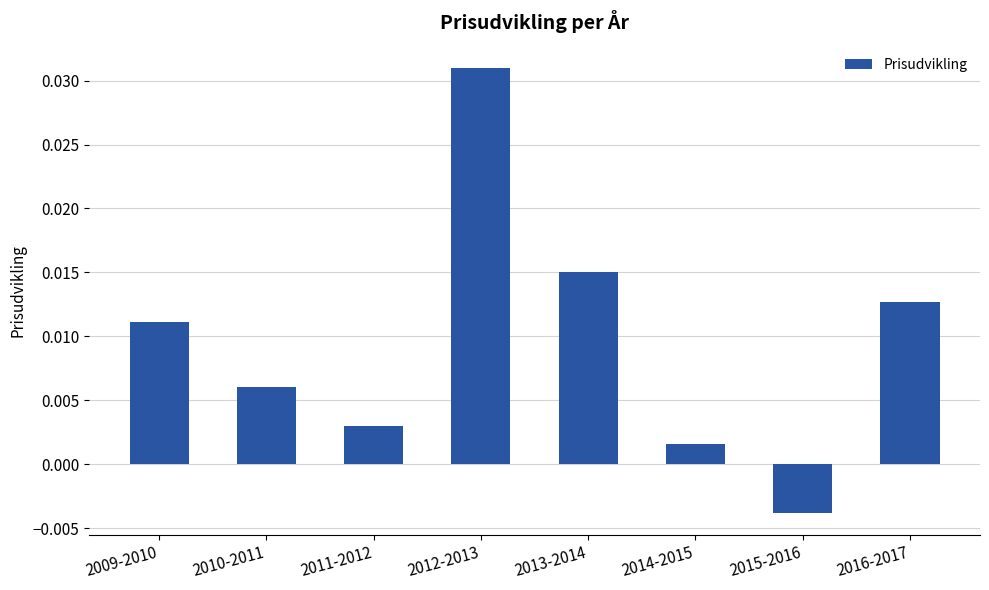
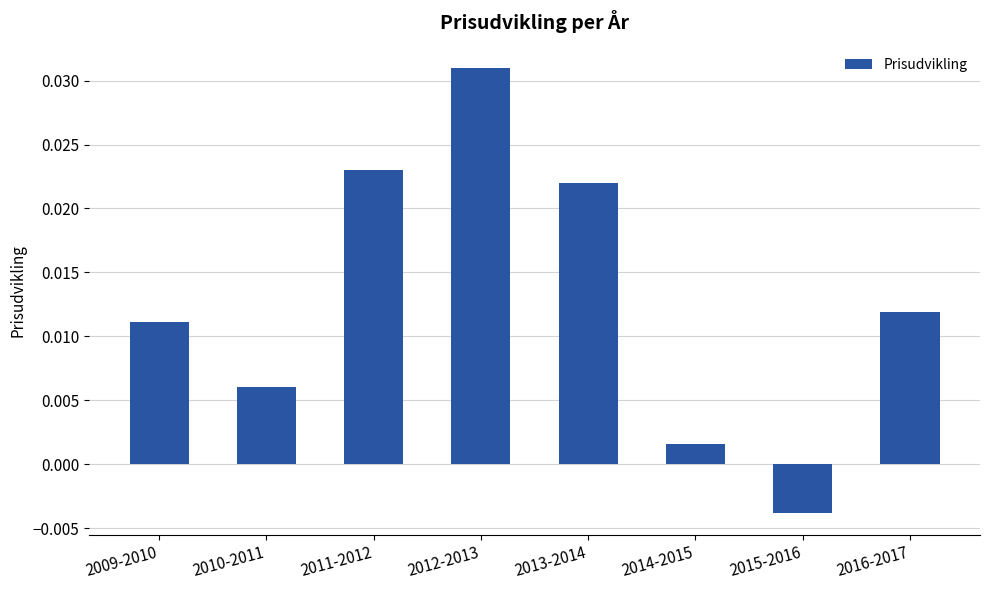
2011-2012: 0.003 -> 0.023
2013-2014: 0.015 -> 0.022
2016-2017: 0.0127 -> 0.0119
